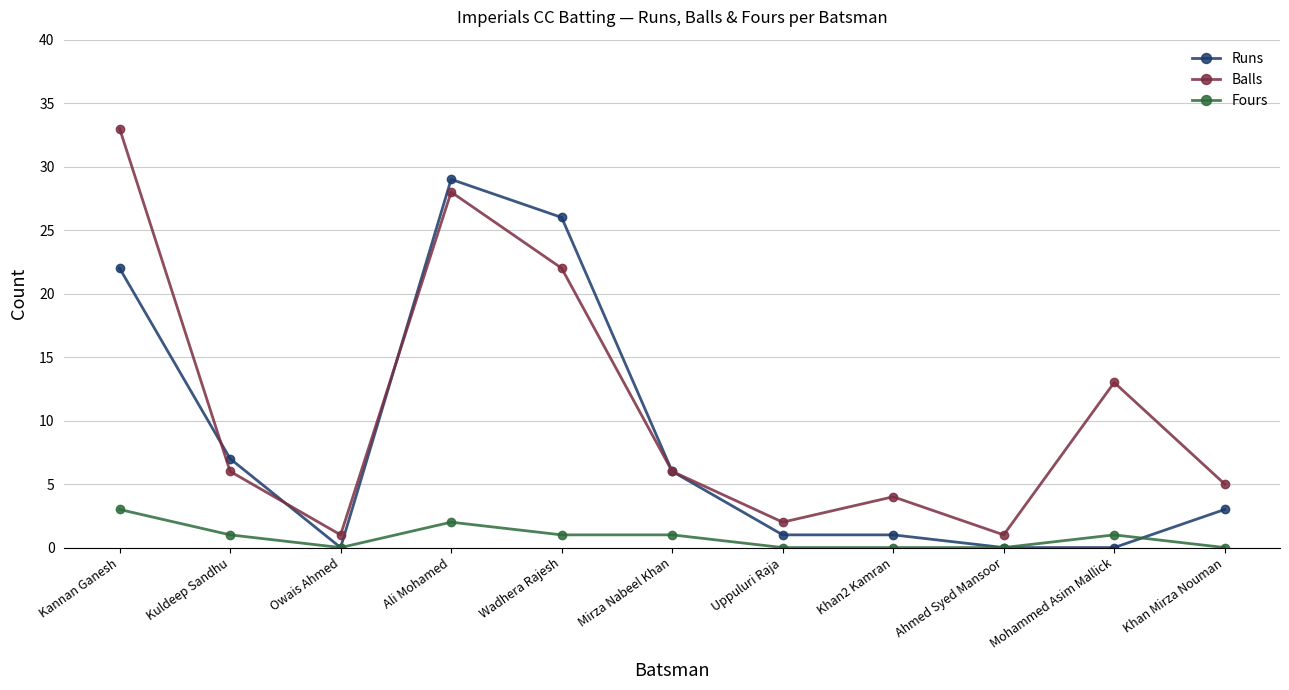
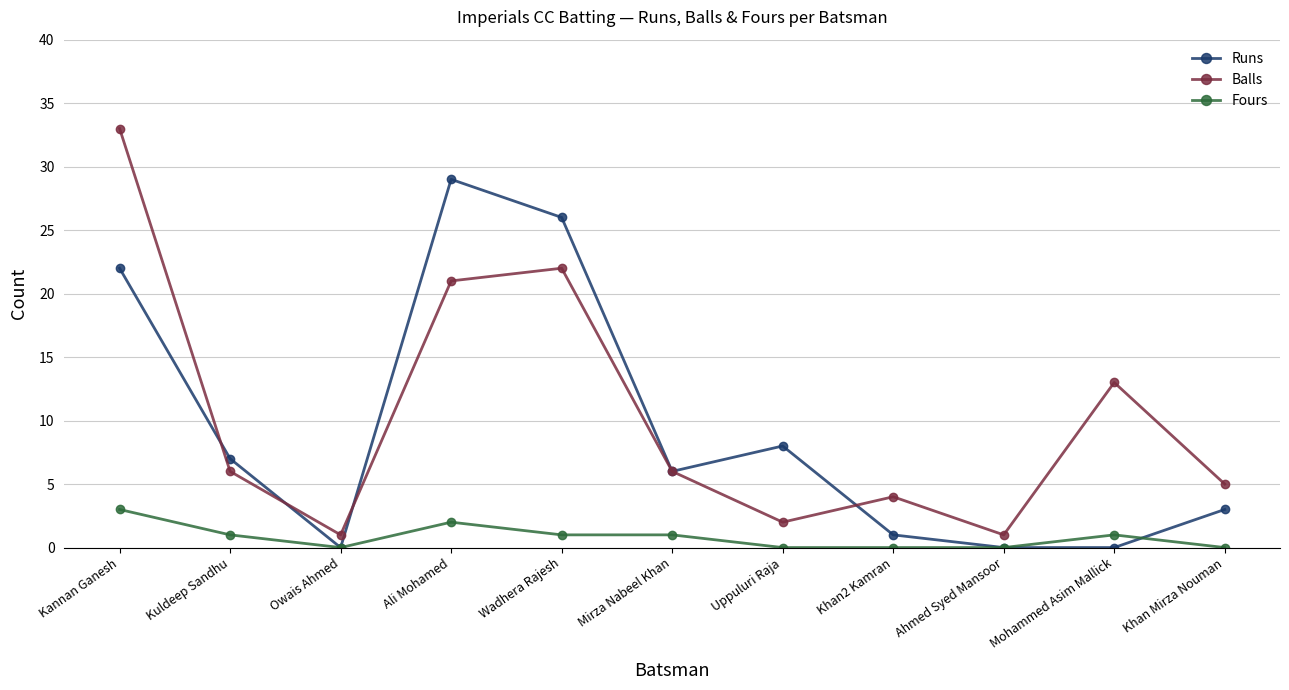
Balls, Ali Mohamed: 28 -> 21
Runs, Uppuluri Raja: 1 -> 8
